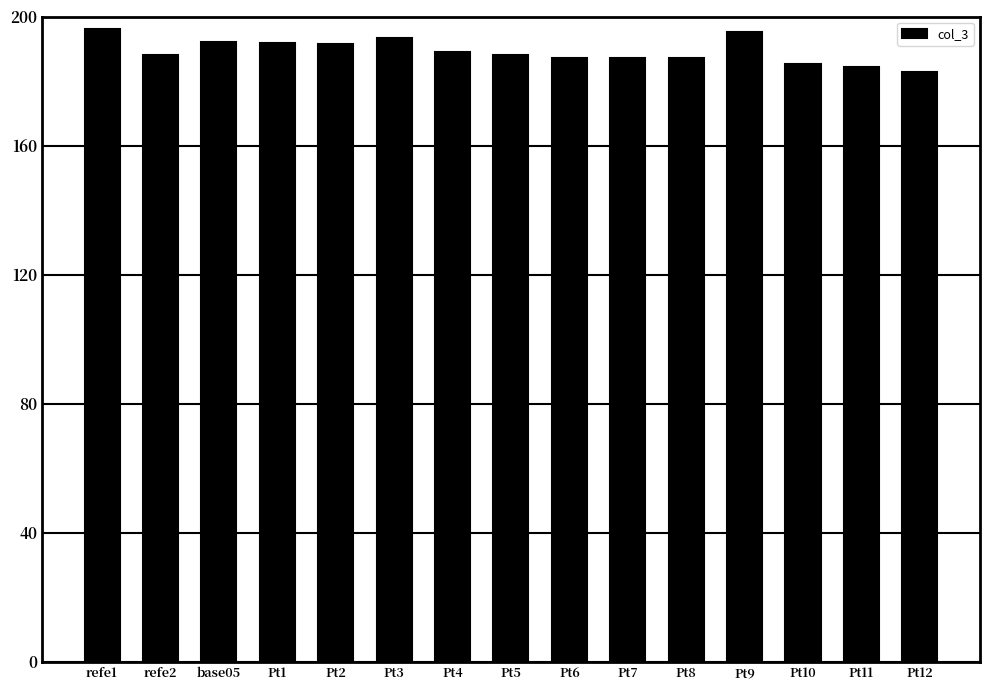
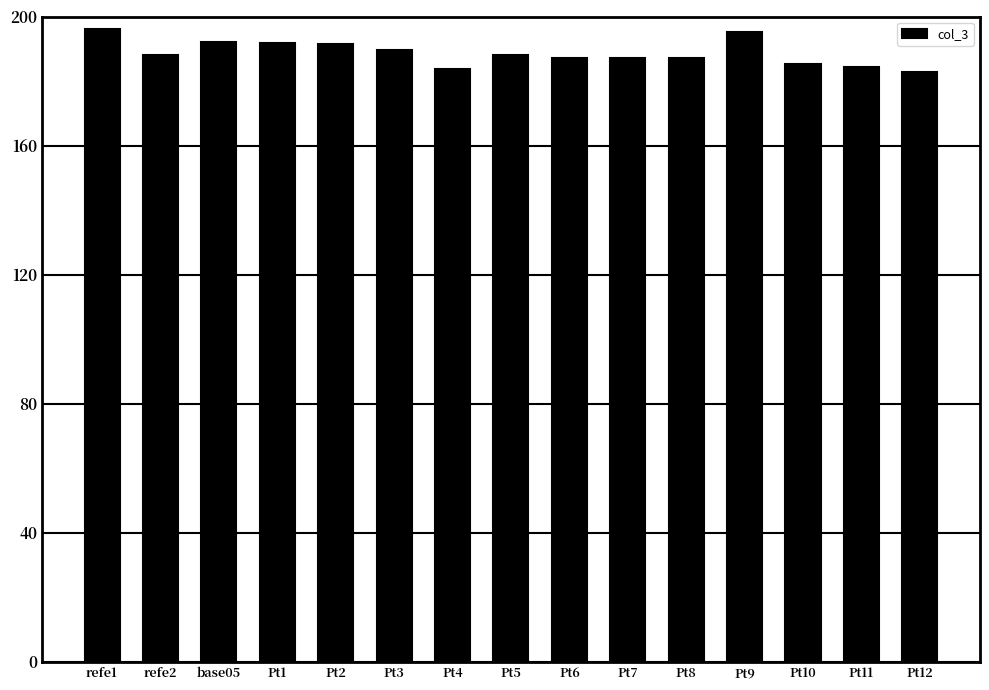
Pt3: 193 -> 190
Pt4: 189 -> 184
